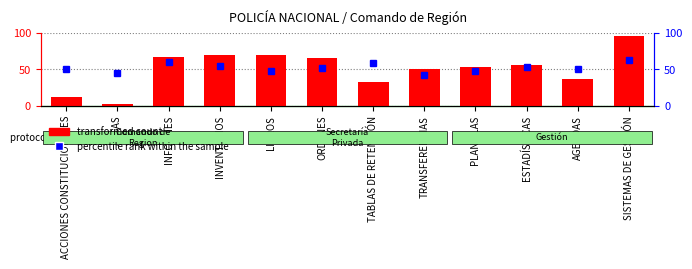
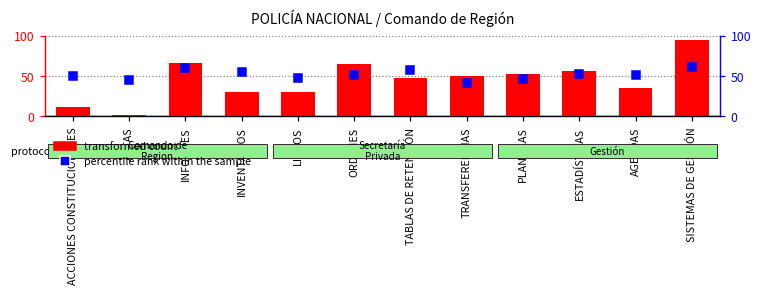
transformed count, INVENTARIOS: 70 -> 30
transformed count, LIBROS: 70 -> 30
transformed count, TABLAS DE RETENCIÓN: 30 -> 50
